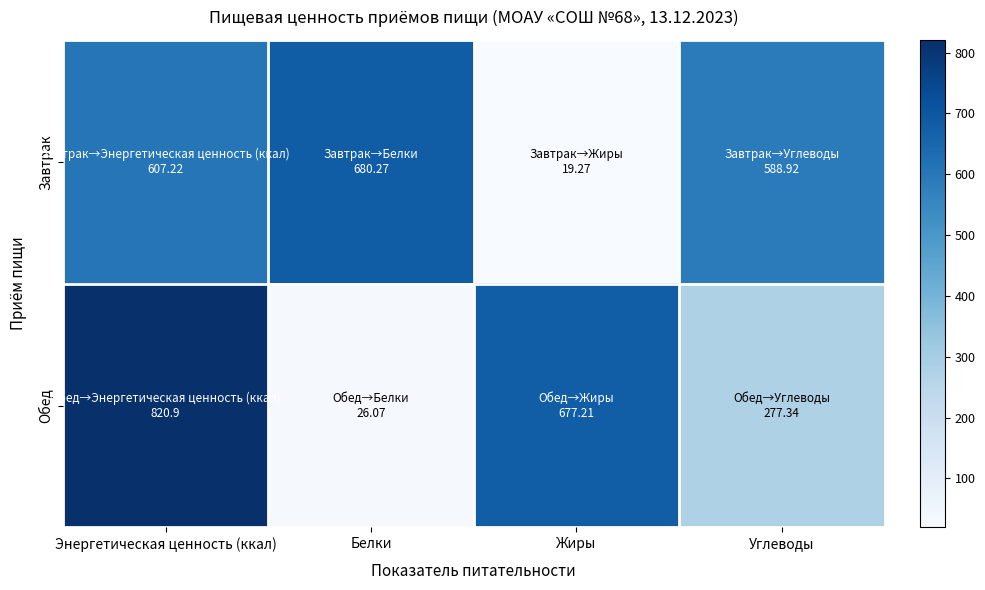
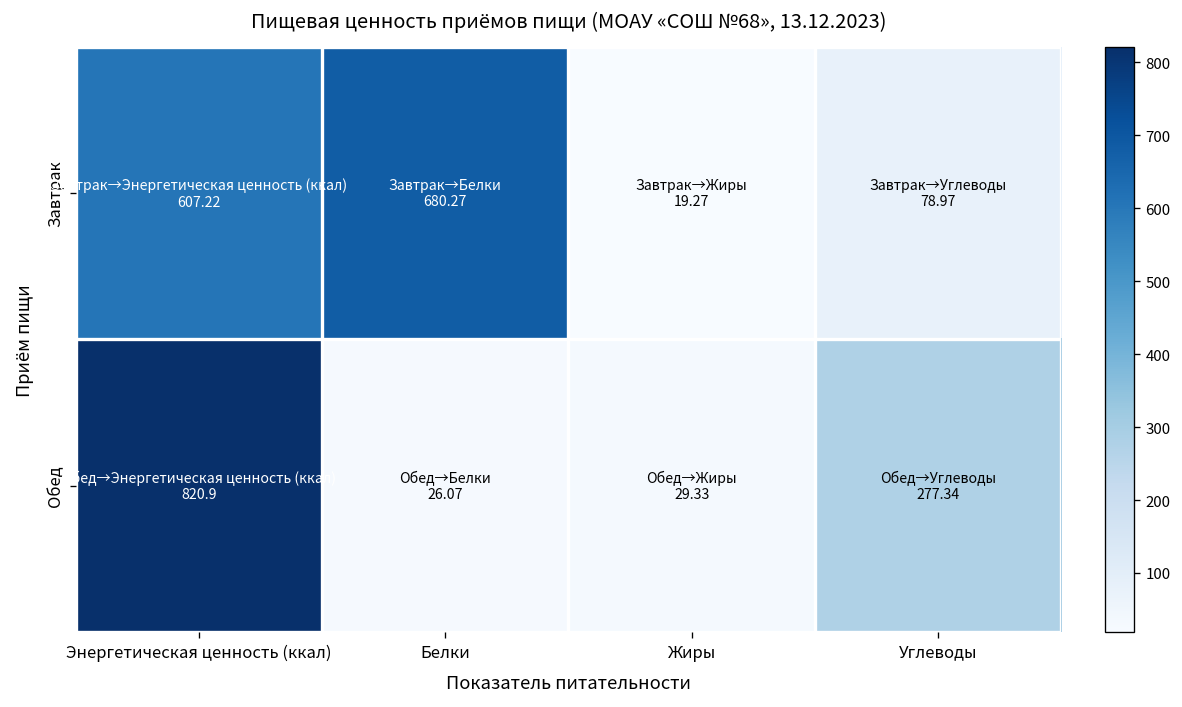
Завтрак, Углеводы: 588.92 -> 78.97
Обед, Жиры: 677.21 -> 29.33
